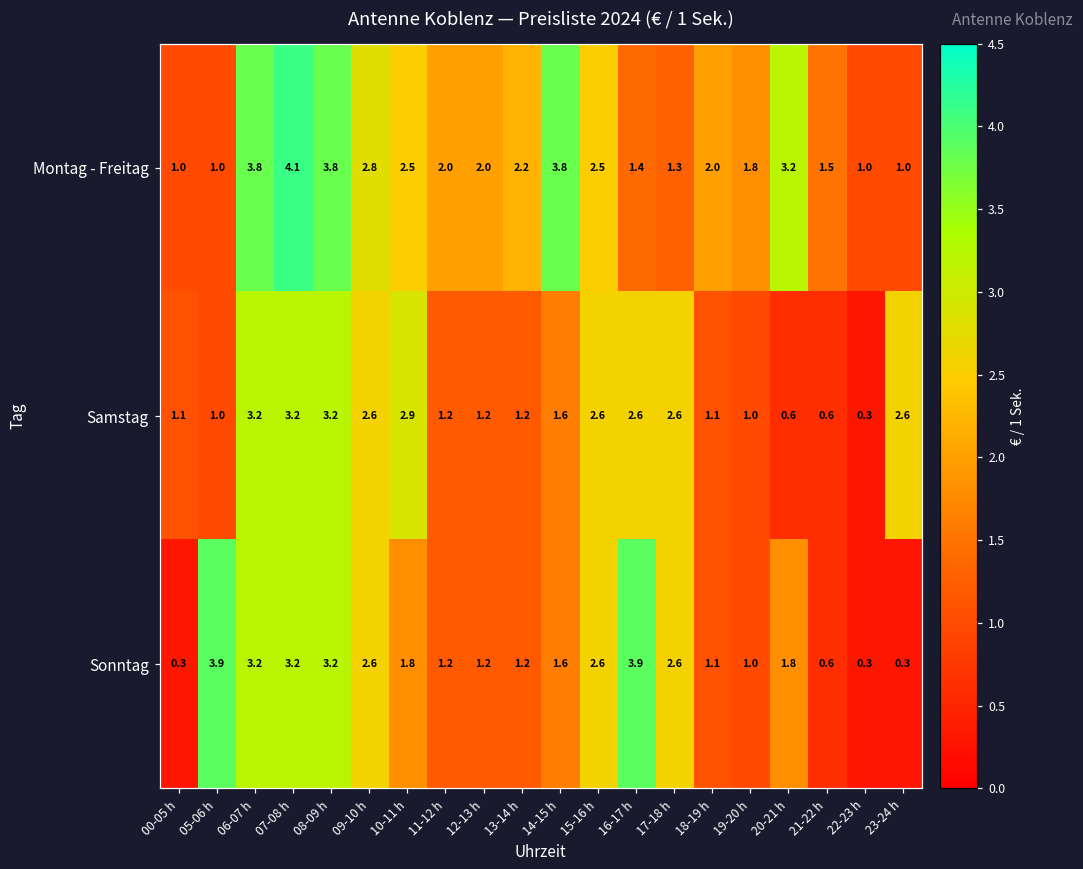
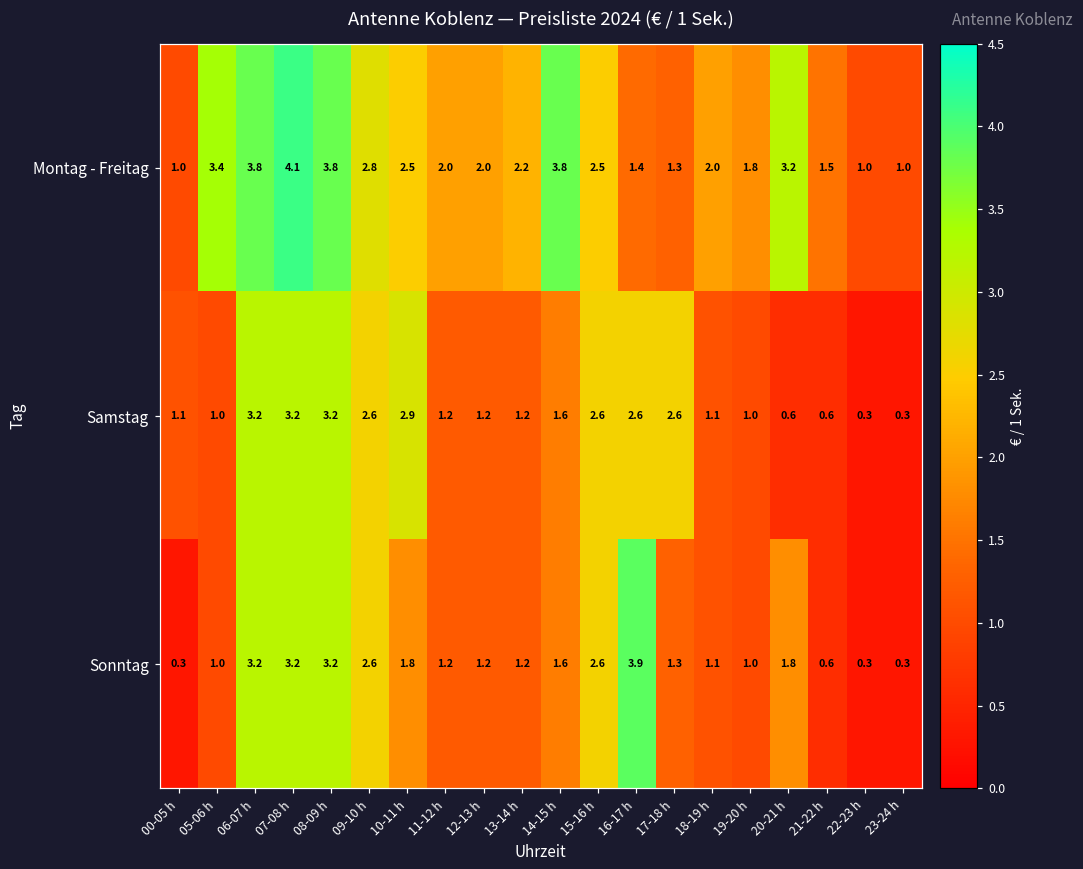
Montag - Freitag, 05-06 h: 1.0 -> 3.4
Samstag, 23-24 h: 2.6 -> 0.3
Sonntag, 05-06 h: 3.9 -> 1.0
Sonntag, 17-18 h: 2.6 -> 1.3
